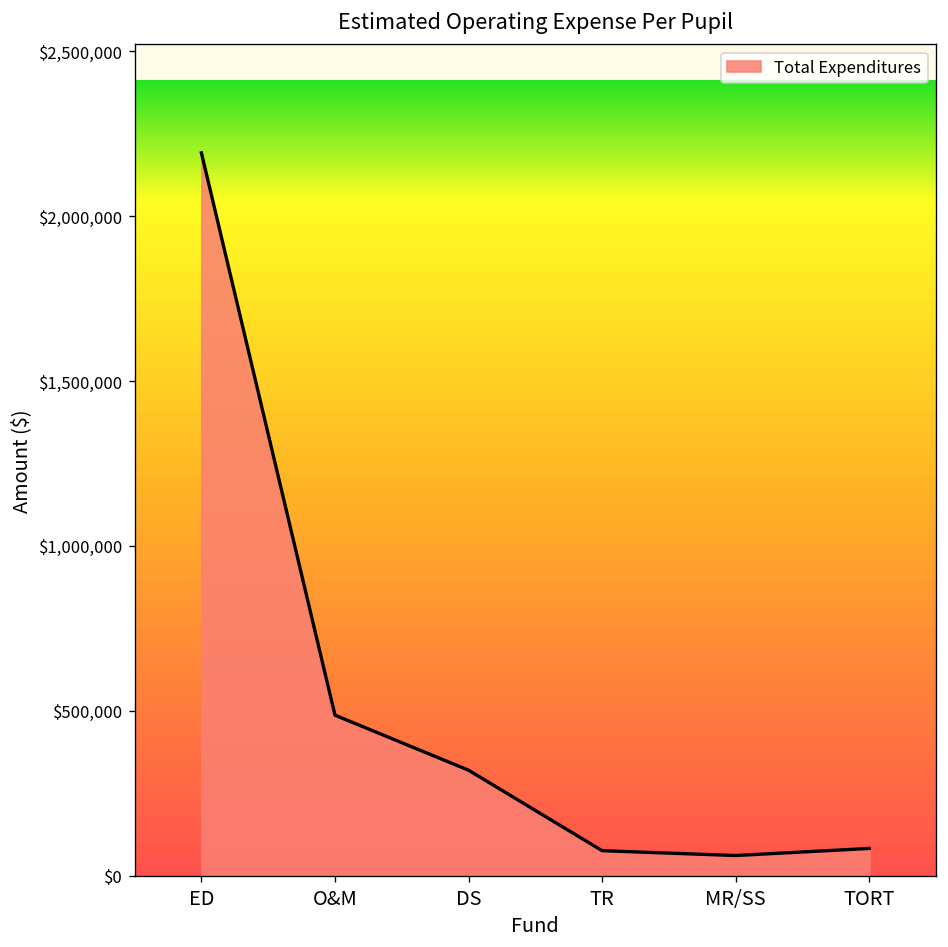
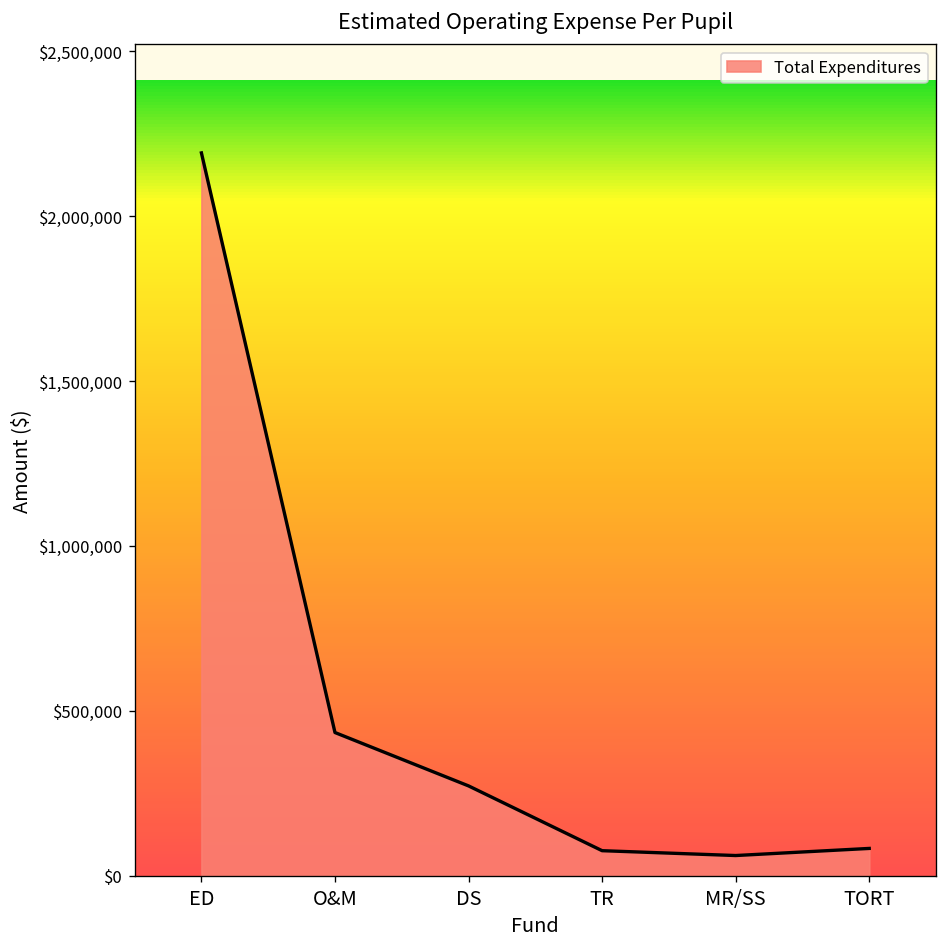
O&M: $490,000 -> $430,000
DS: $320,000 -> $270,000
